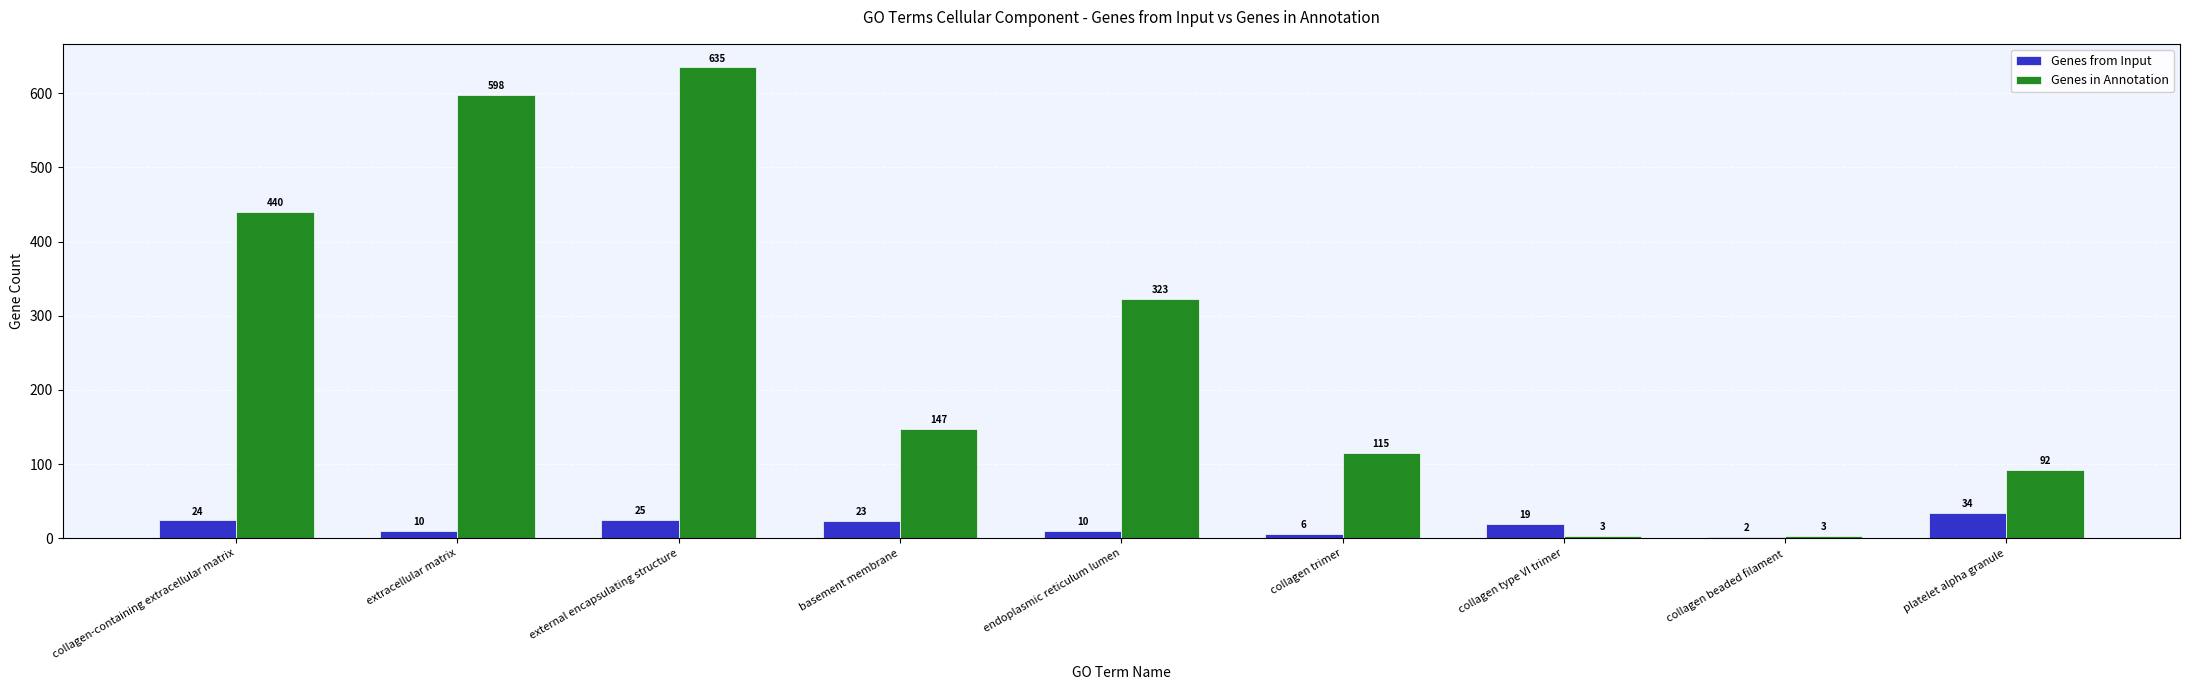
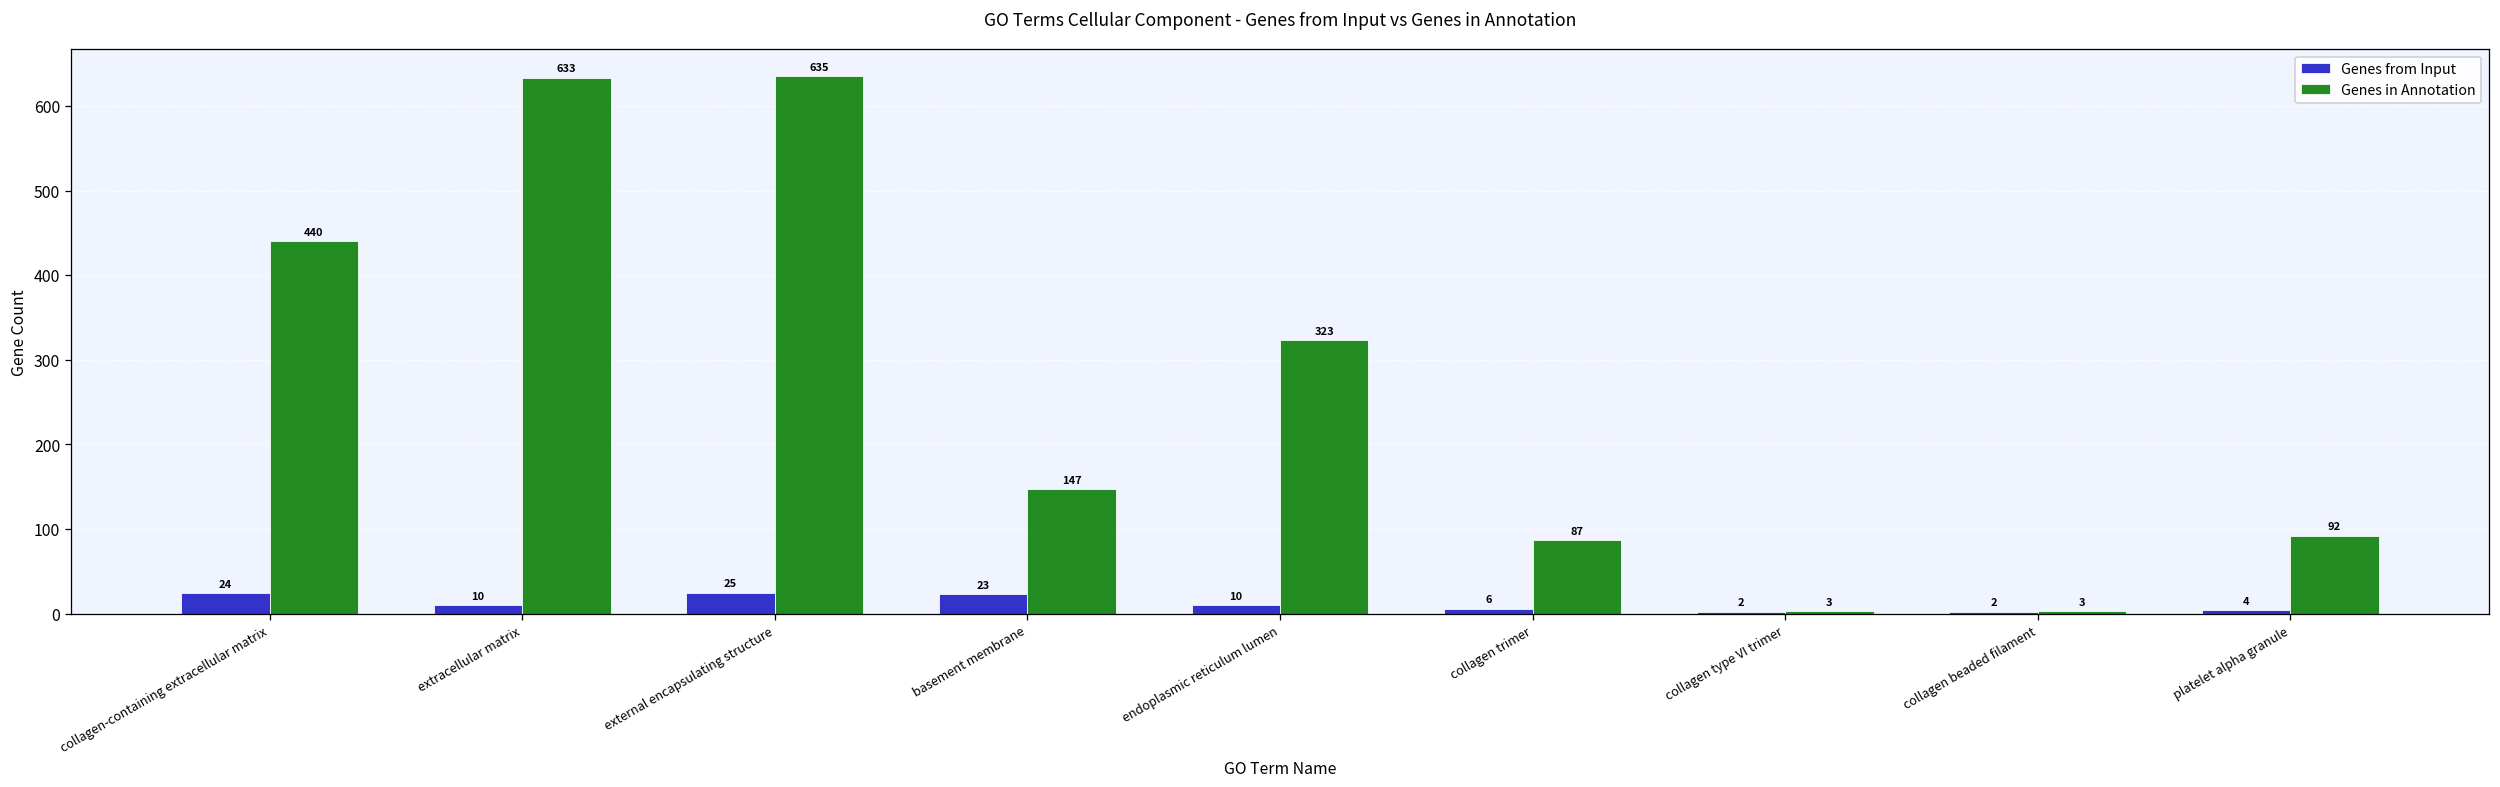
Genes in Annotation, extracellular matrix: 598 -> 633
Genes in Annotation, collagen trimer: 115 -> 87
Genes from Input, collagen type VI trimer: 19 -> 2
Genes from Input, platelet alpha granule: 34 -> 4
